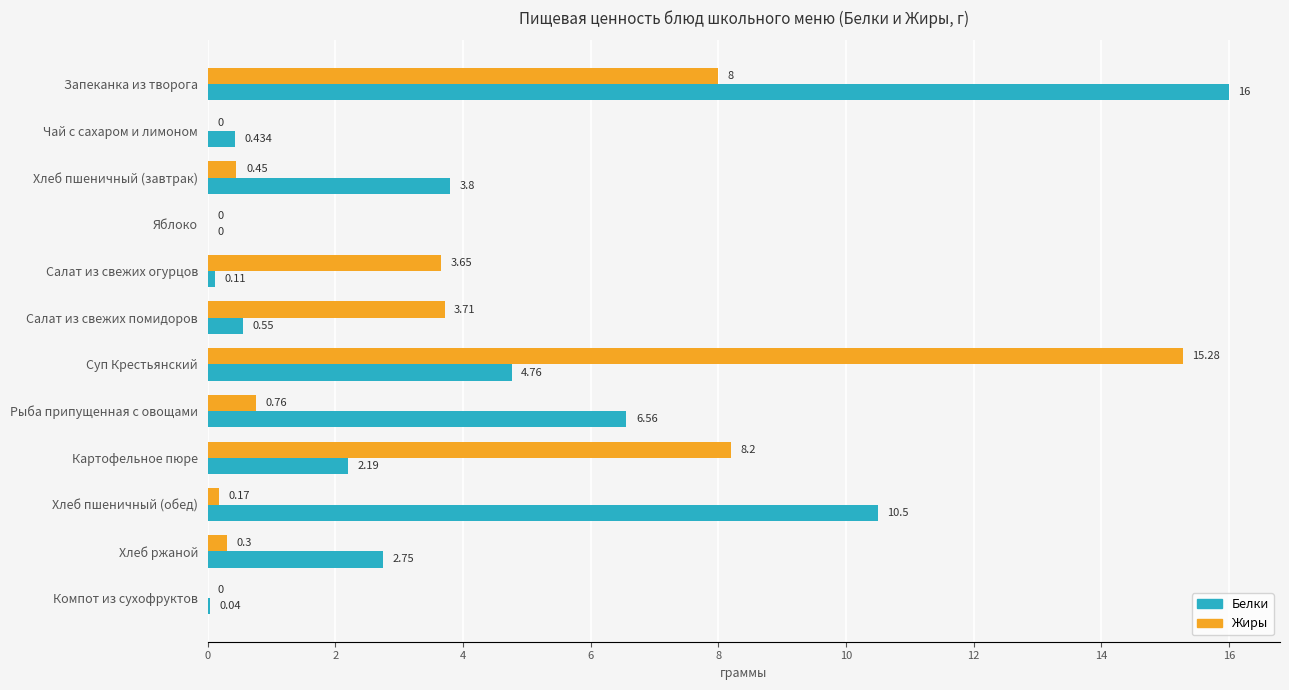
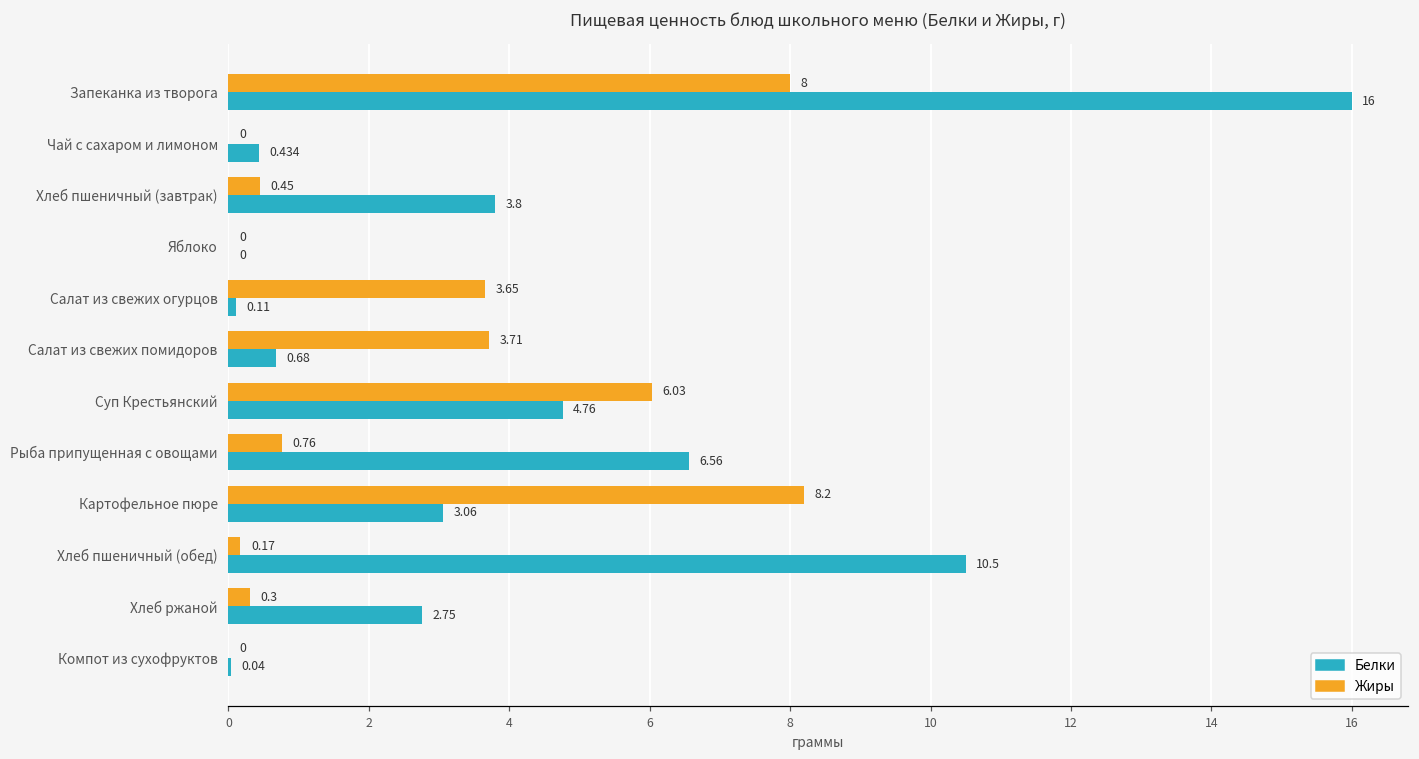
Белки, Салат из свежих помидоров: 0.55 -> 0.68
Жиры, Суп Крестьянский: 15.28 -> 6.03
Белки, Картофельное пюре: 2.19 -> 3.06
